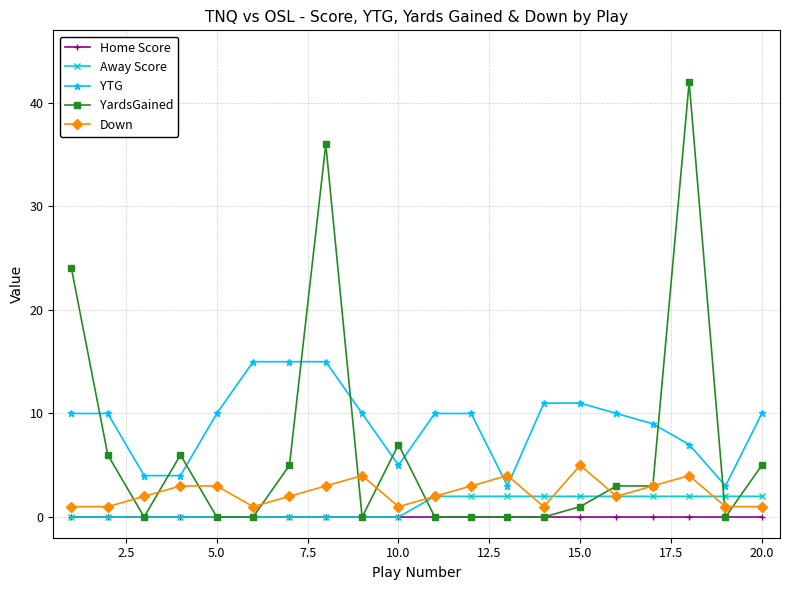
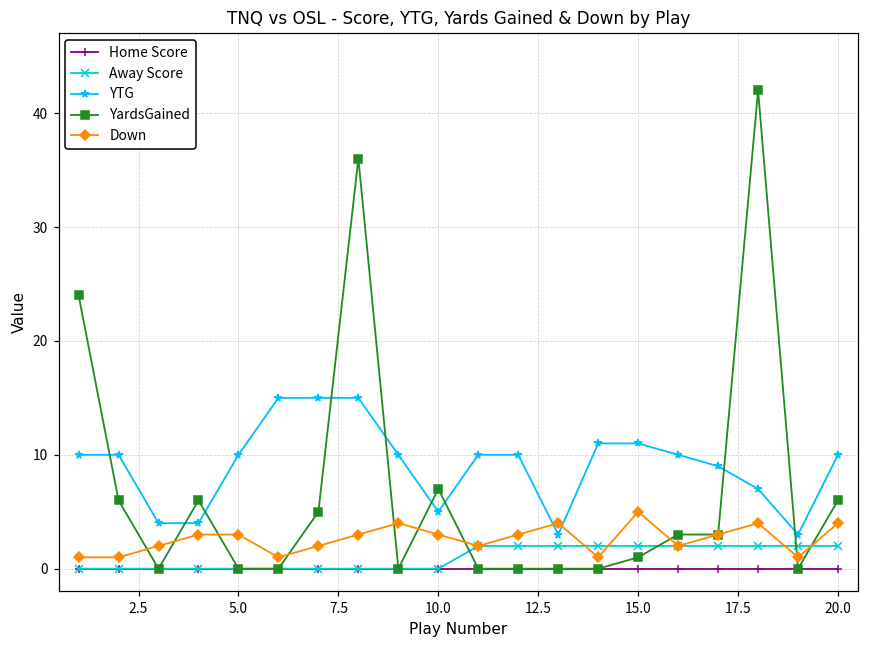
Down, 10.0: 1 -> 3
YardsGained, 20.0: 5 -> 6
Down, 20.0: 1 -> 4
